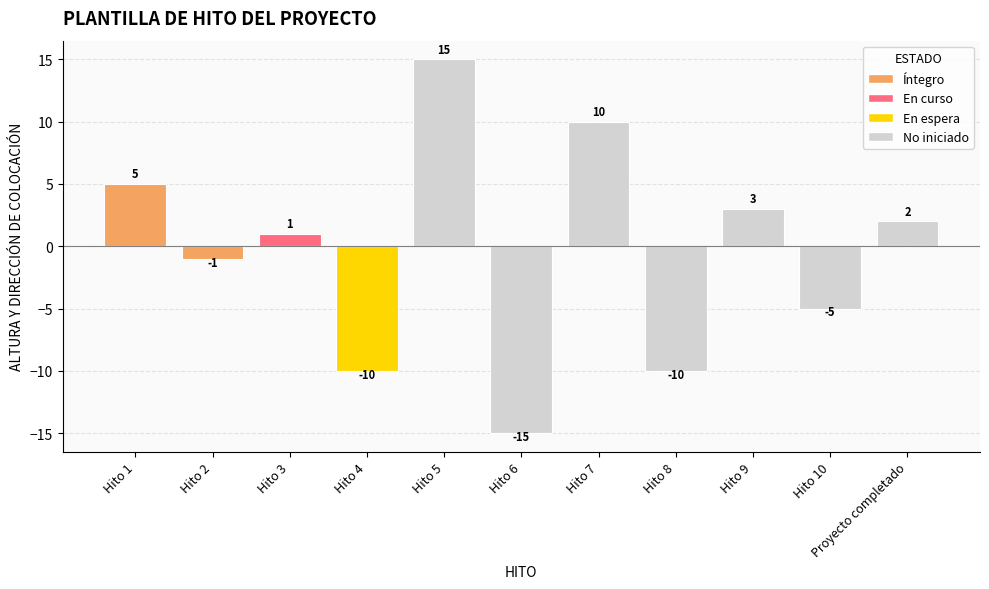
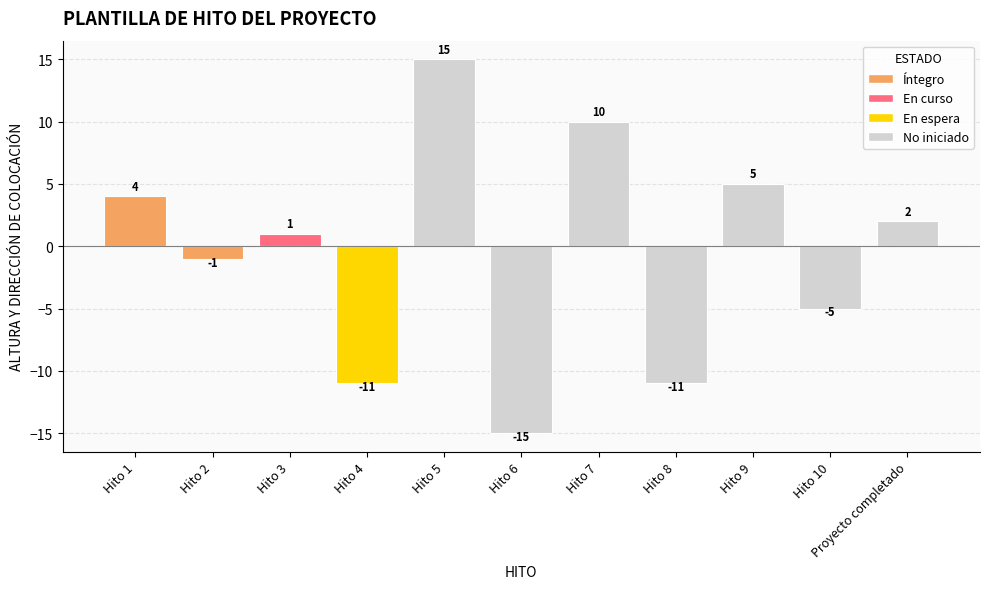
Hito 1: 5 -> 4
Hito 4: -10 -> -11
Hito 8: -10 -> -11
Hito 9: 3 -> 5
